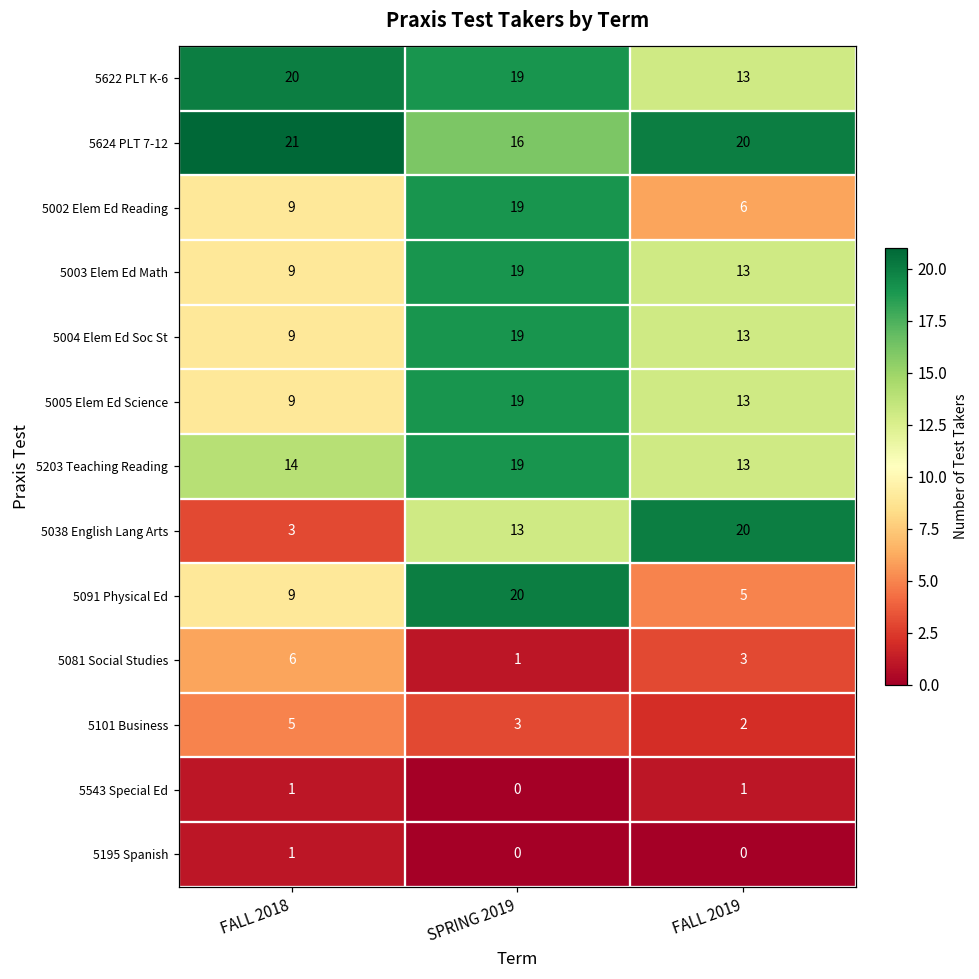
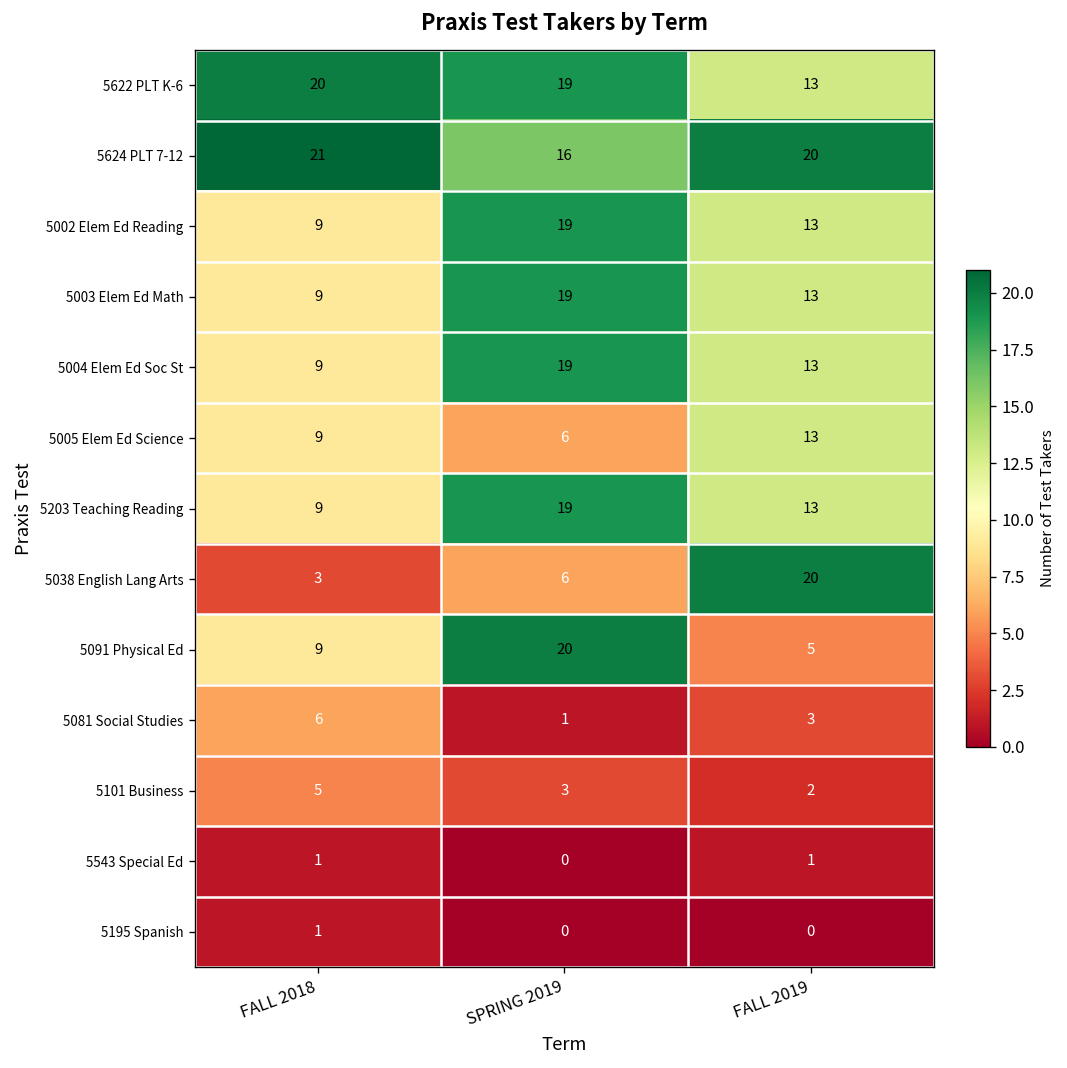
5002 Elem Ed Reading, FALL 2019: 6 -> 13
5005 Elem Ed Science, SPRING 2019: 19 -> 6
5203 Teaching Reading, FALL 2018: 14 -> 9
5038 English Lang Arts, SPRING 2019: 13 -> 6
